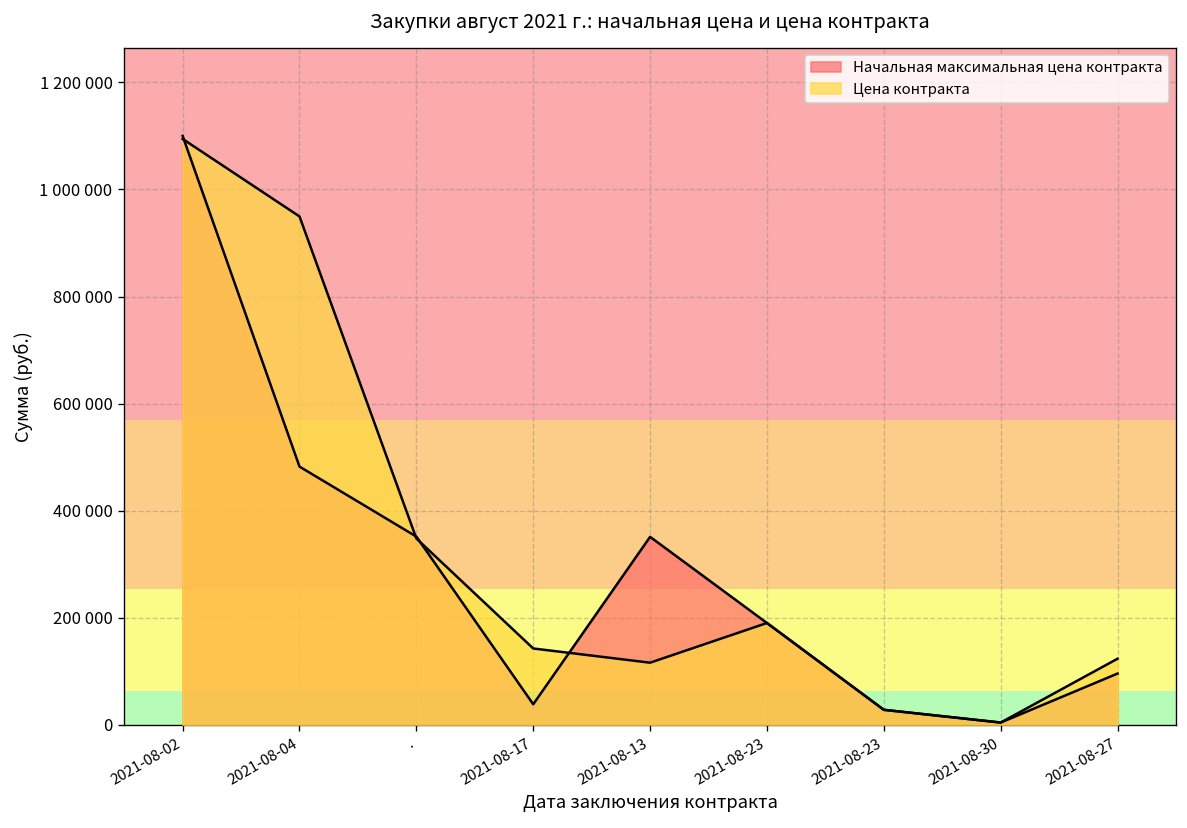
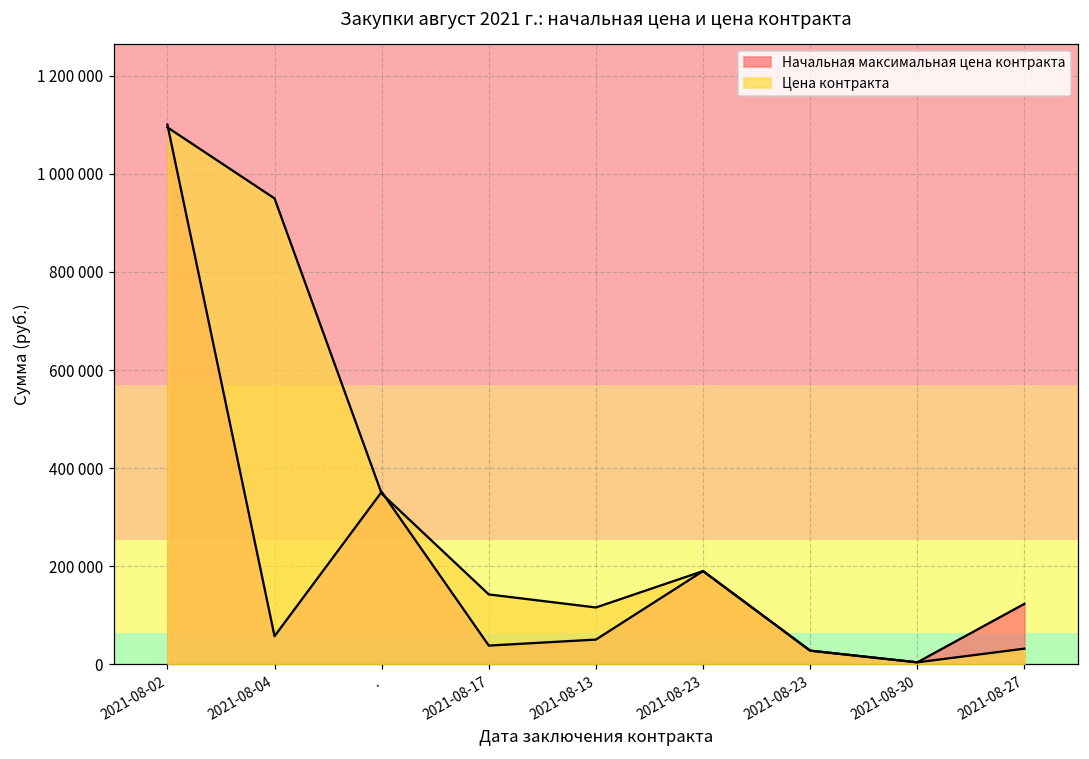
Начальная максимальная цена контракта, 2021-08-04: 480000 -> 60000
Начальная максимальная цена контракта, 2021-08-13: 350000 -> 50000
Начальная максимальная цена контракта, 2021-08-27: 100000 -> 120000
Цена контракта, 2021-08-27: 120000 -> 30000
